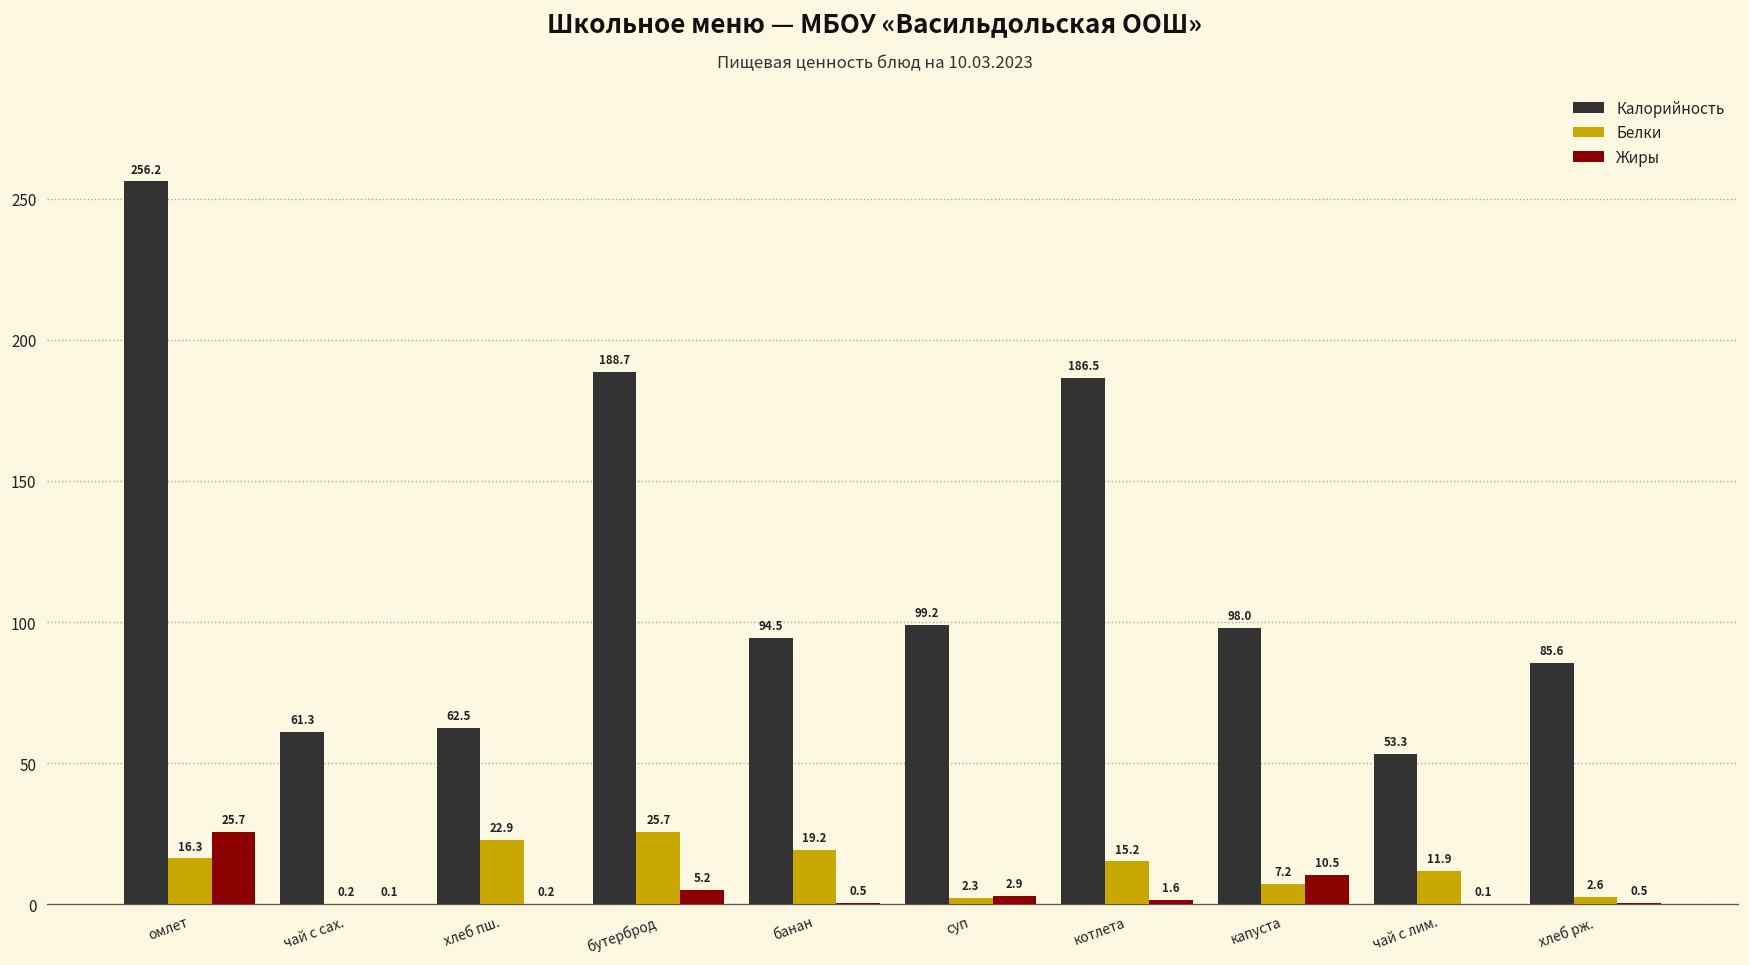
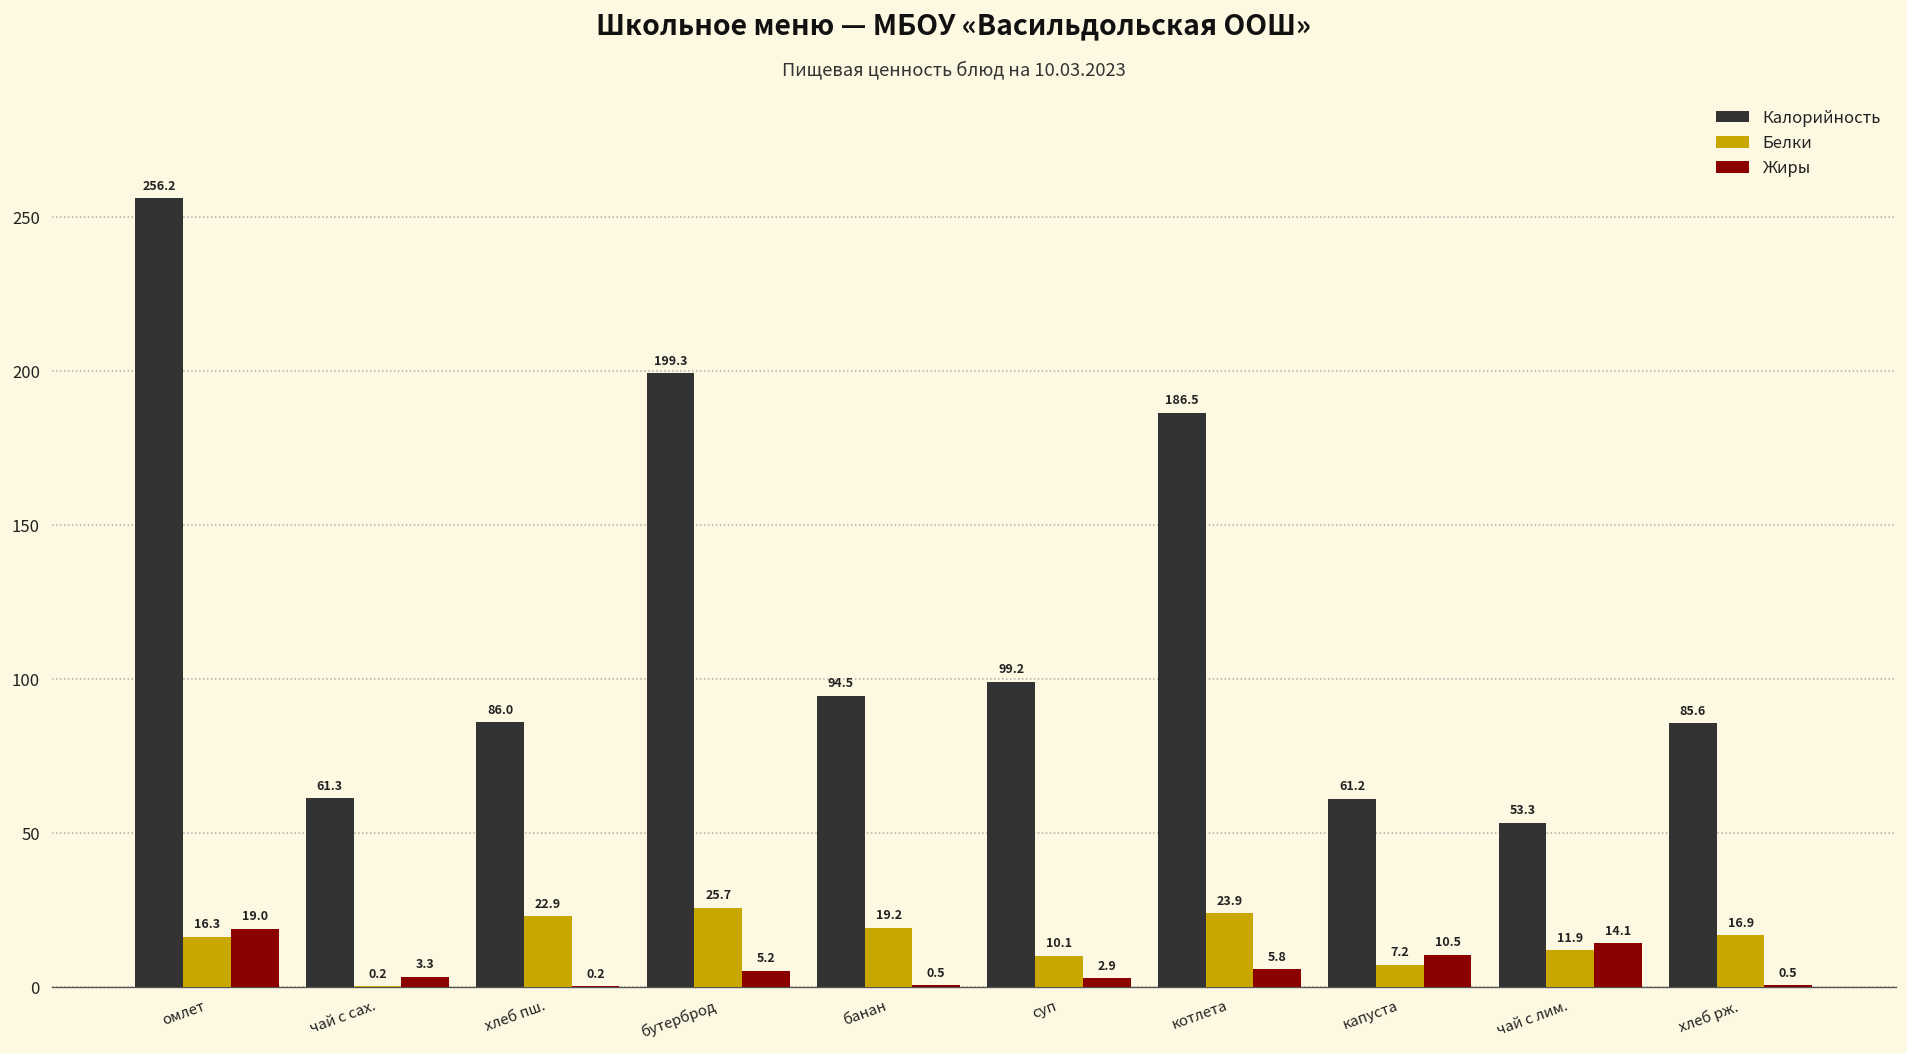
Жиры, омлет: 25.7 -> 19.0
Жиры, чай с сах.: 0.1 -> 3.3
Калорийность, хлеб пш.: 62.5 -> 86.0
Калорийность, бутерброд: 188.7 -> 199.3
Белки, суп: 2.3 -> 10.1
Белки, котлета: 15.2 -> 23.9
Жиры, котлета: 1.6 -> 5.8
Калорийность, капуста: 98.0 -> 61.2
Жиры, чай с лим.: 0.1 -> 14.1
Белки, хлеб рж.: 2.6 -> 16.9
